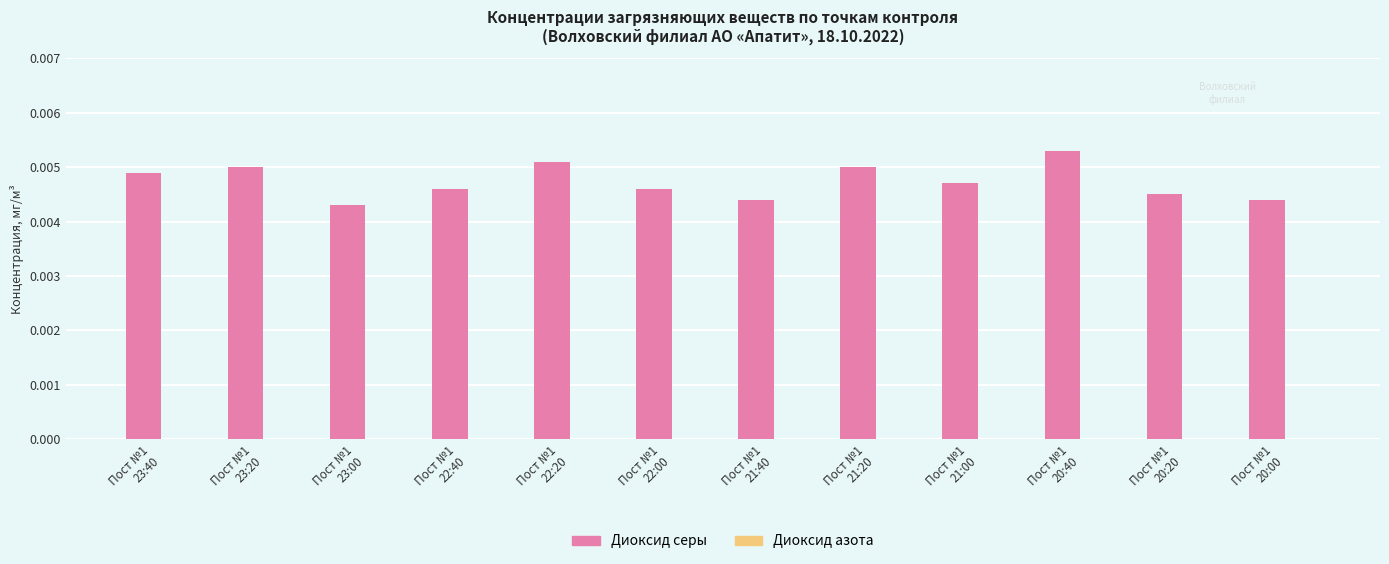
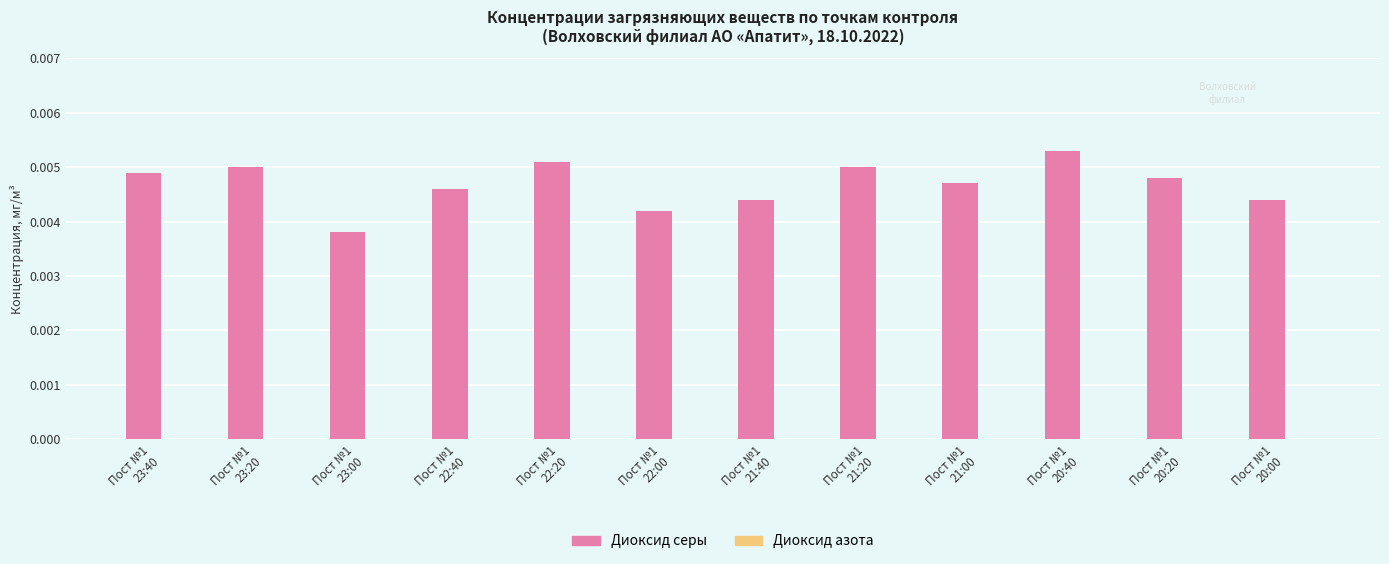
Диоксид серы, Пост №1 23:00: 0.0043 -> 0.0038
Диоксид серы, Пост №1 22:00: 0.0046 -> 0.0042
Диоксид серы, Пост №1 20:20: 0.0045 -> 0.0048
